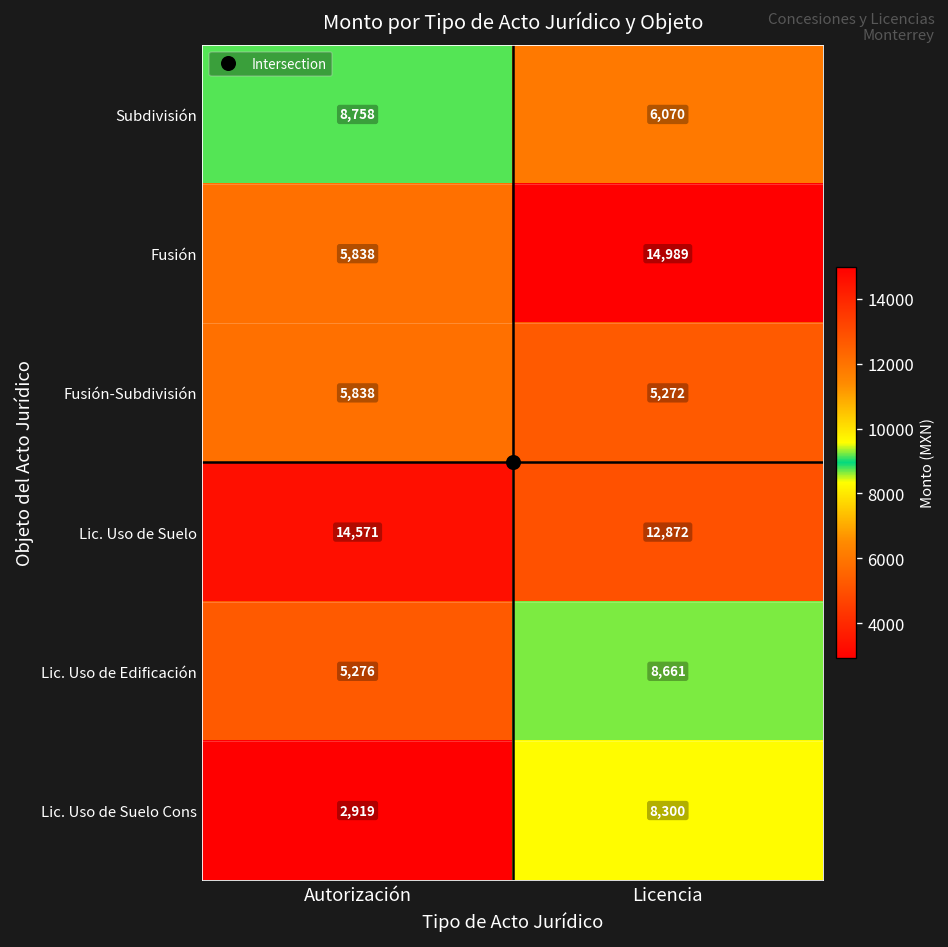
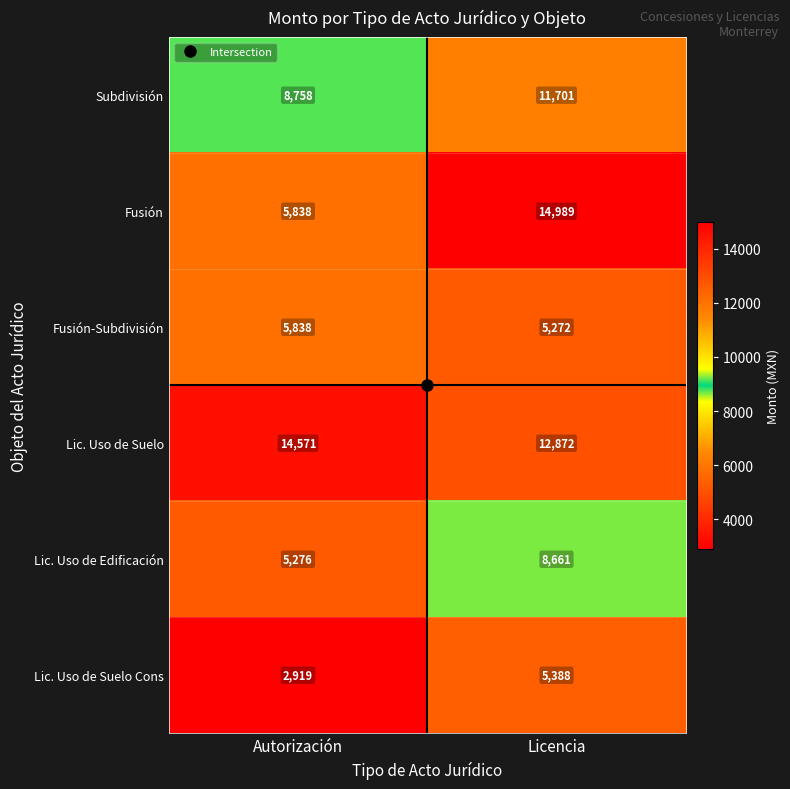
Subdivisión, Licencia: 6,070 -> 11,701
Lic. Uso de Suelo Cons, Licencia: 8,300 -> 5,388
